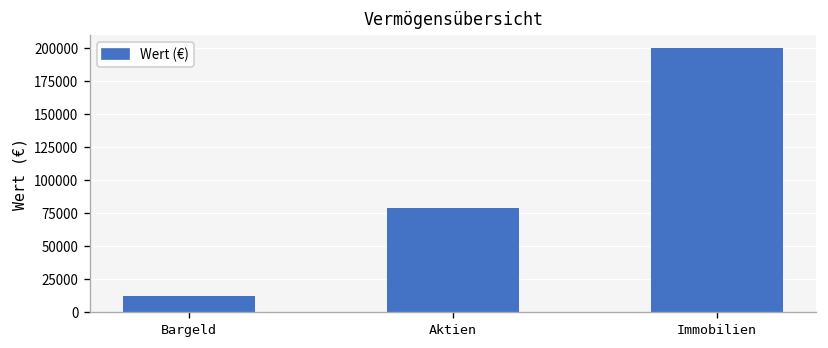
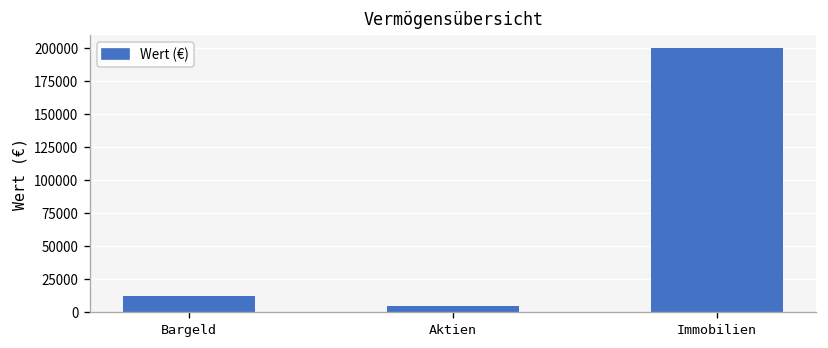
Aktien: 79000 -> 5000
